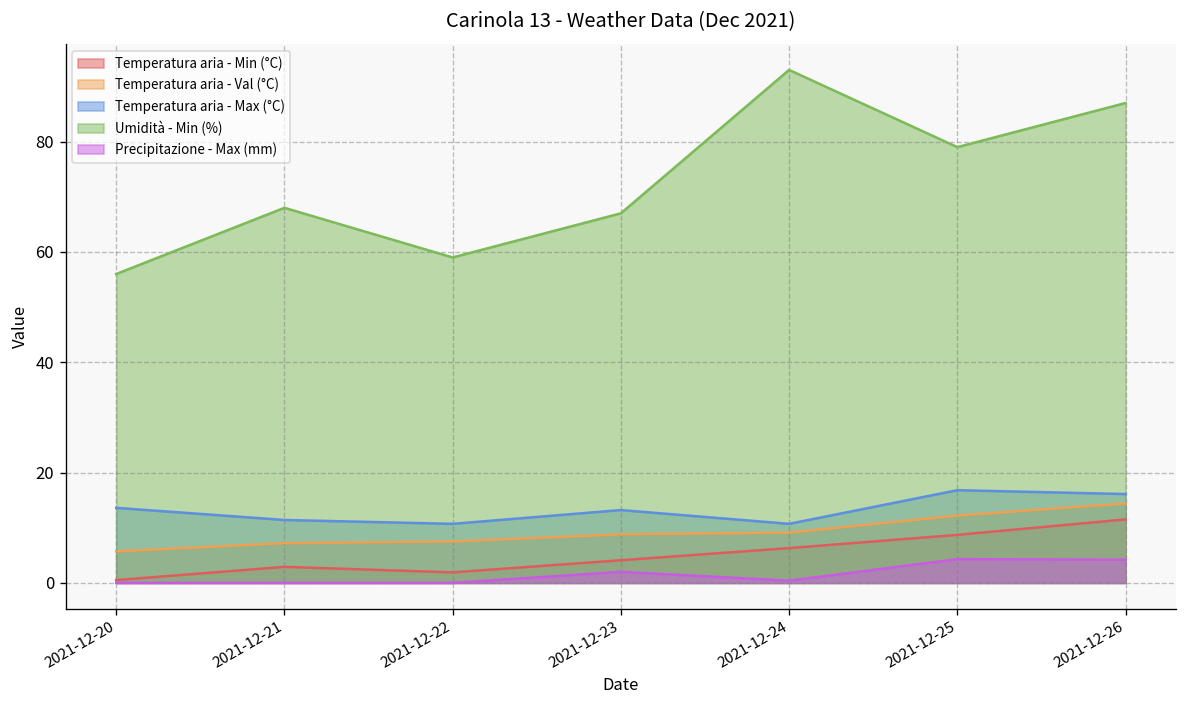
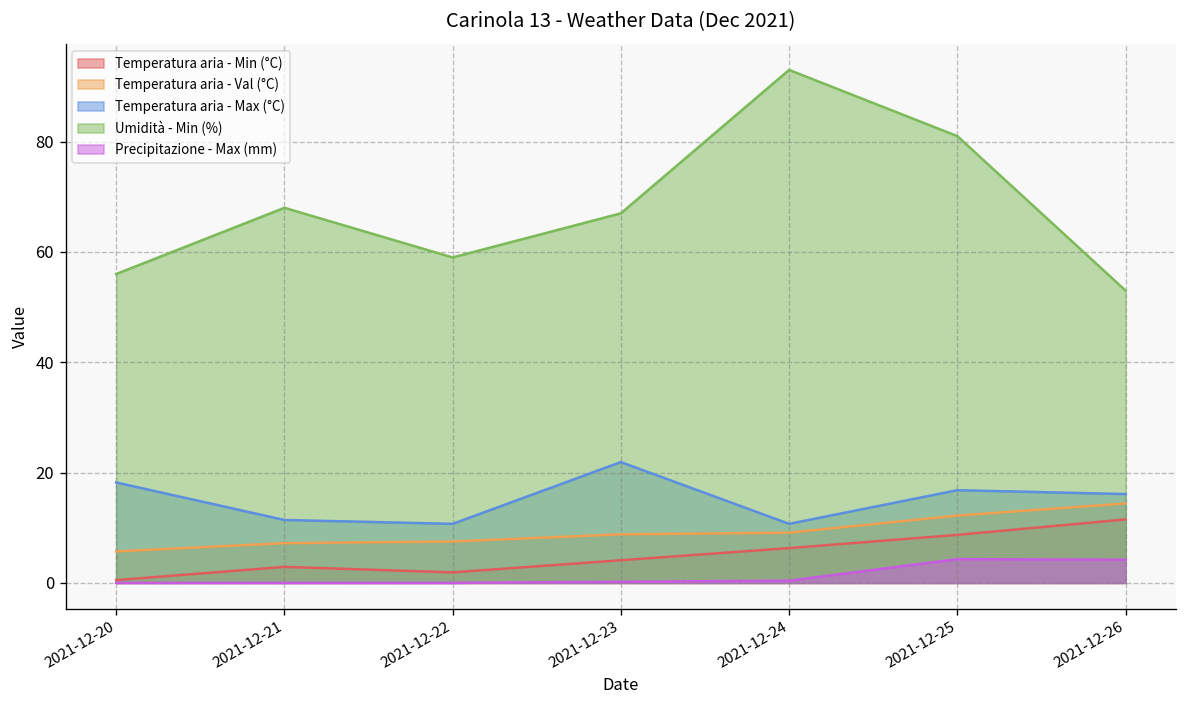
Temperatura aria - Max (°C), 2021-12-20: 14 -> 18
Temperatura aria - Max (°C), 2021-12-23: 13 -> 22
Precipitazione - Max (mm), 2021-12-23: 2 -> 0
Umidità - Min (%), 2021-12-25: 79 -> 81
Umidità - Min (%), 2021-12-26: 87 -> 53
